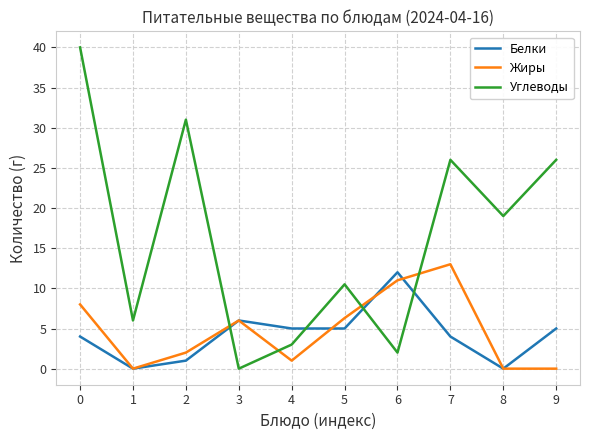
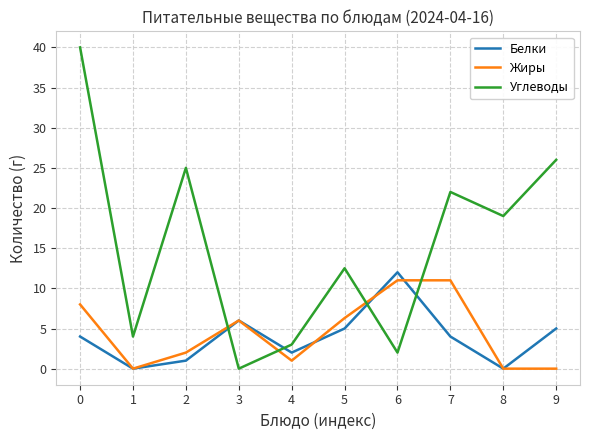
Углеводы, 1: 6 -> 4
Углеводы, 2: 31 -> 25
Белки, 4: 5 -> 2
Углеводы, 5: 11 -> 13
Жиры, 7: 13 -> 11
Углеводы, 7: 26 -> 22
